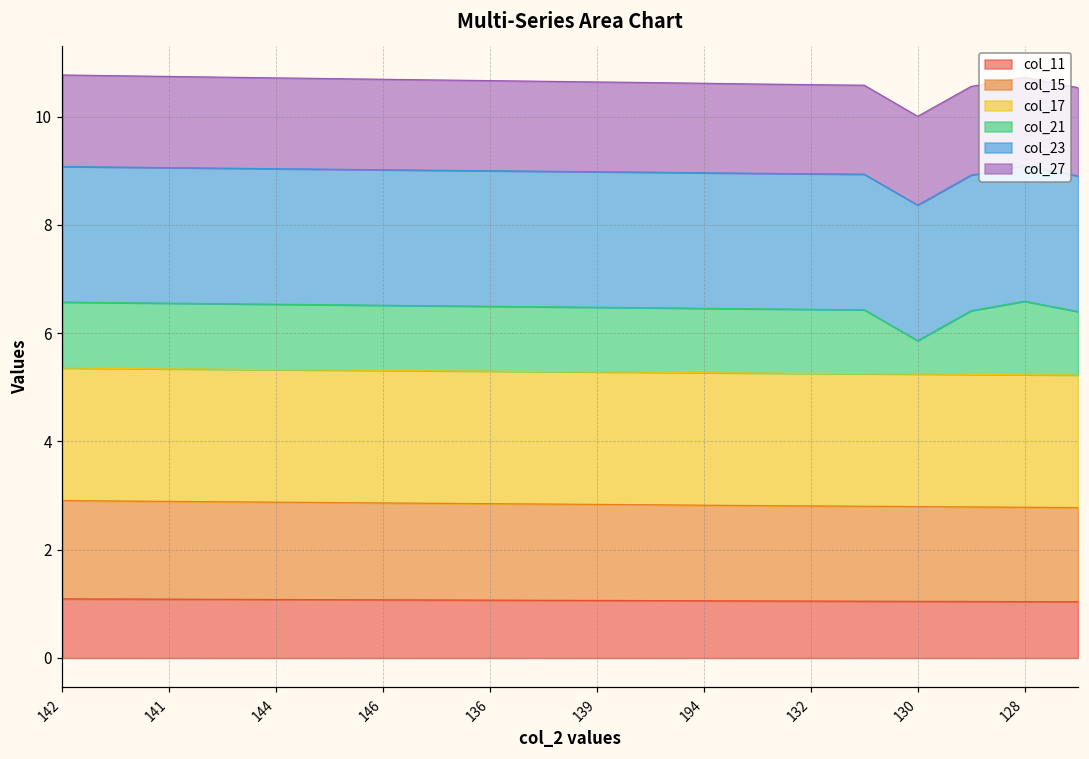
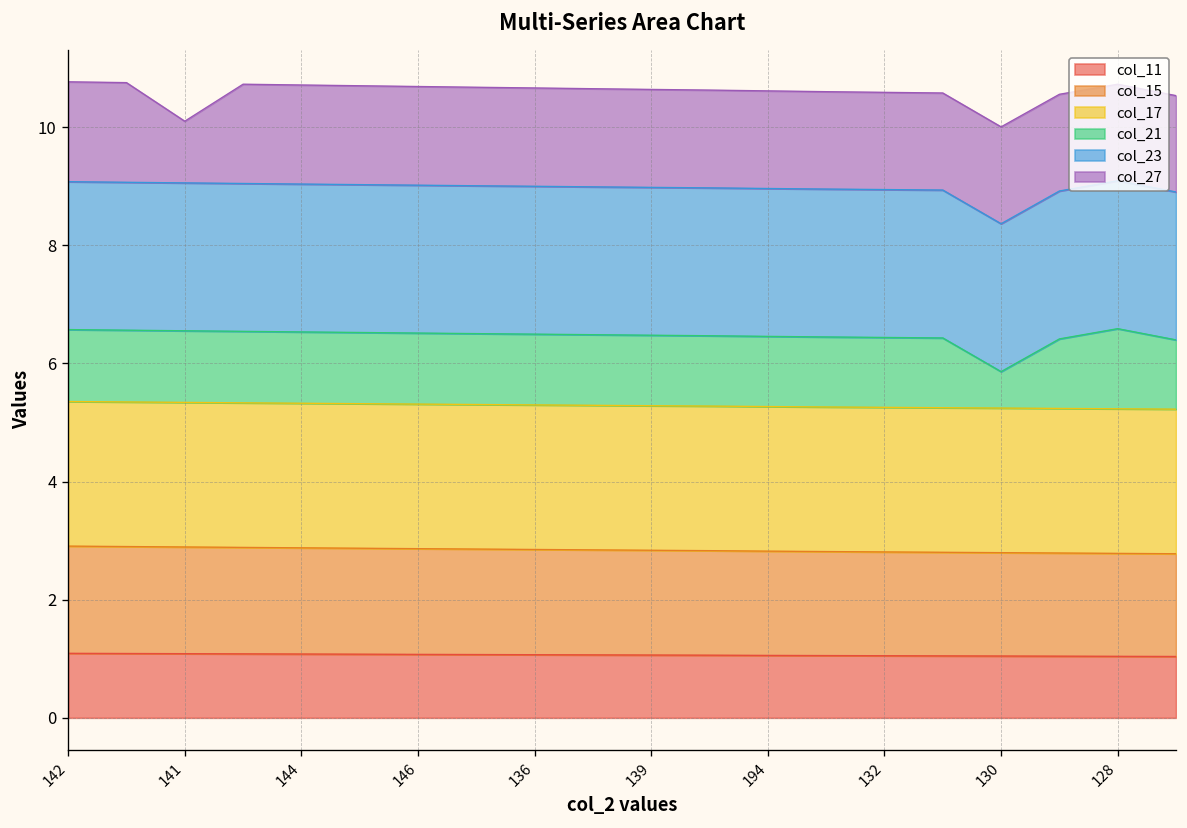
col_27, 141: 1.7 -> 1.0
